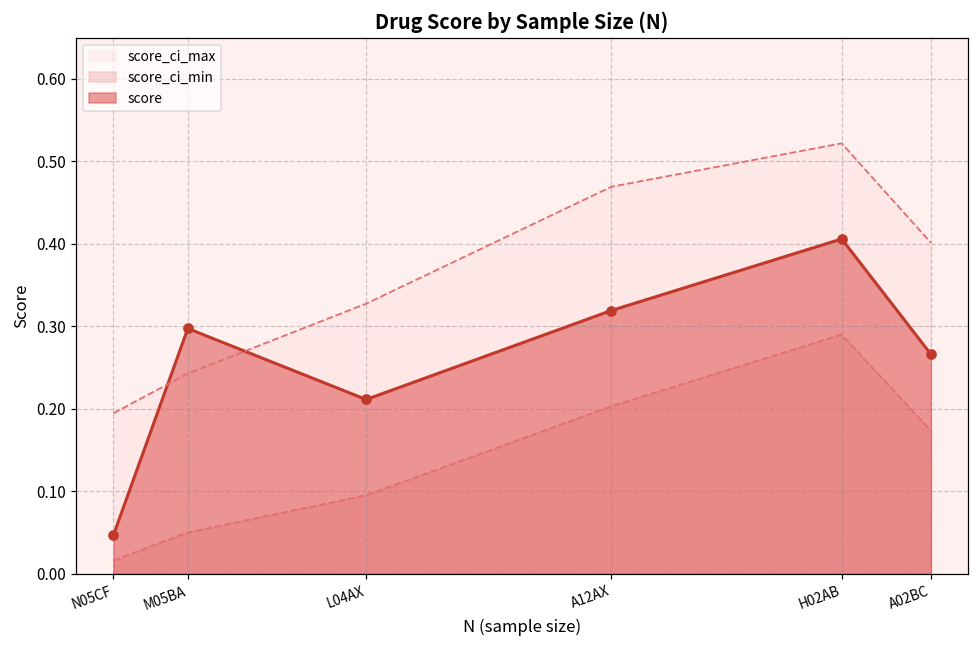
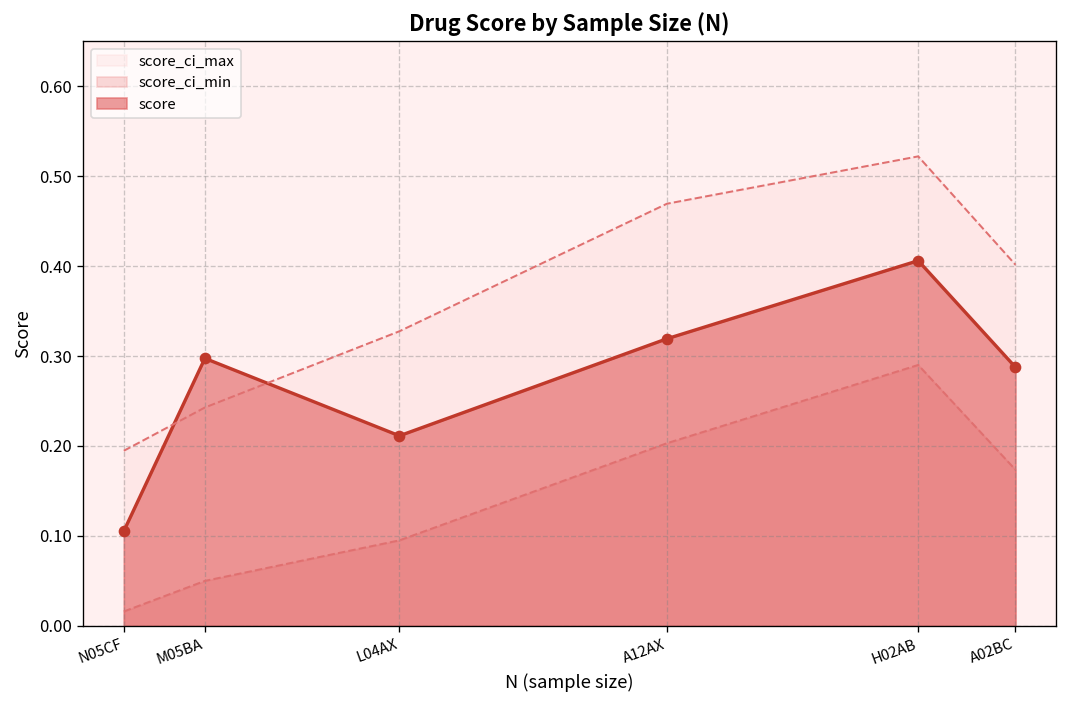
score, N05CF: 0.05 -> 0.11
score, A02BC: 0.27 -> 0.29
